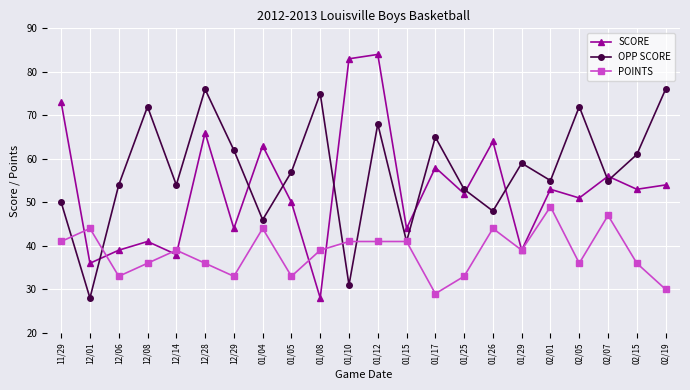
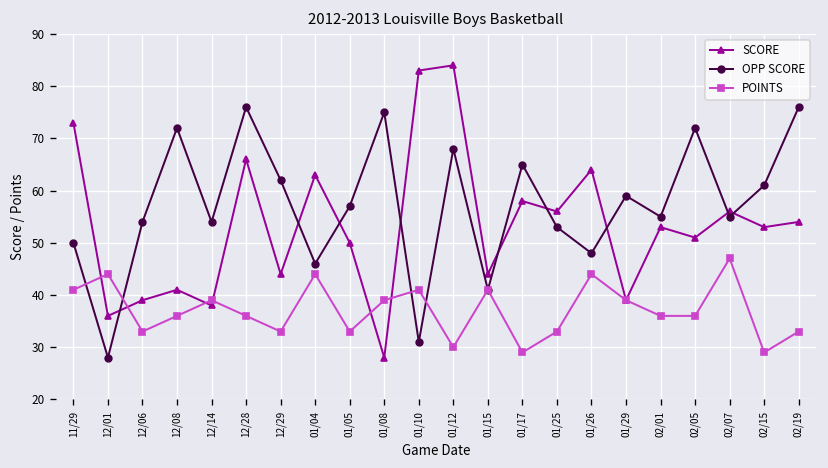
POINTS, 01/12: 41 -> 30
SCORE, 01/25: 52 -> 56
POINTS, 02/01: 49 -> 36
POINTS, 02/15: 36 -> 29
POINTS, 02/19: 30 -> 33
